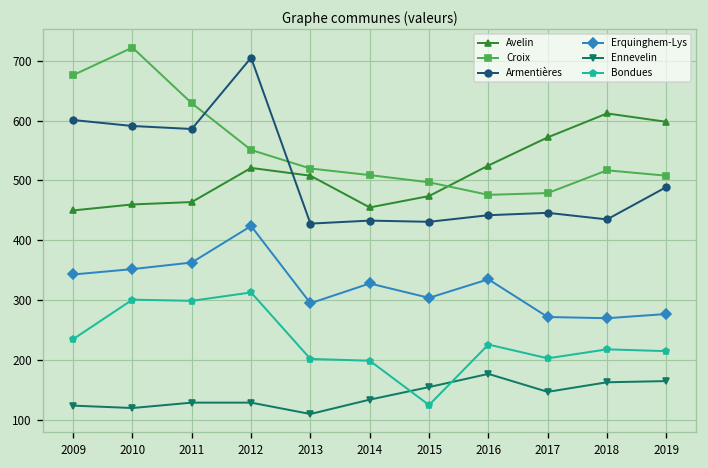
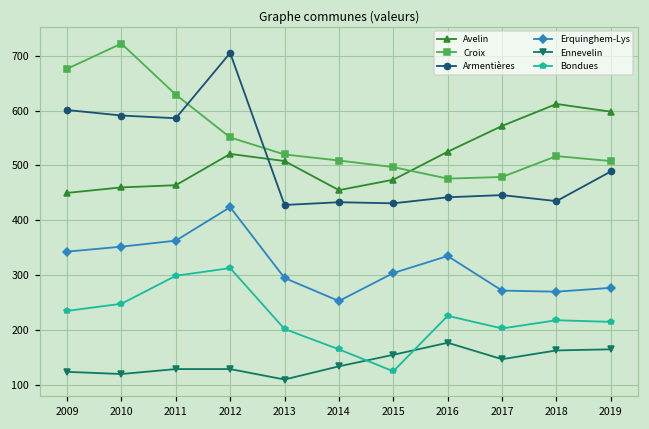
Bondues, 2010: 300 -> 250
Erquinghem-Lys, 2014: 330 -> 250
Bondues, 2014: 200 -> 170
